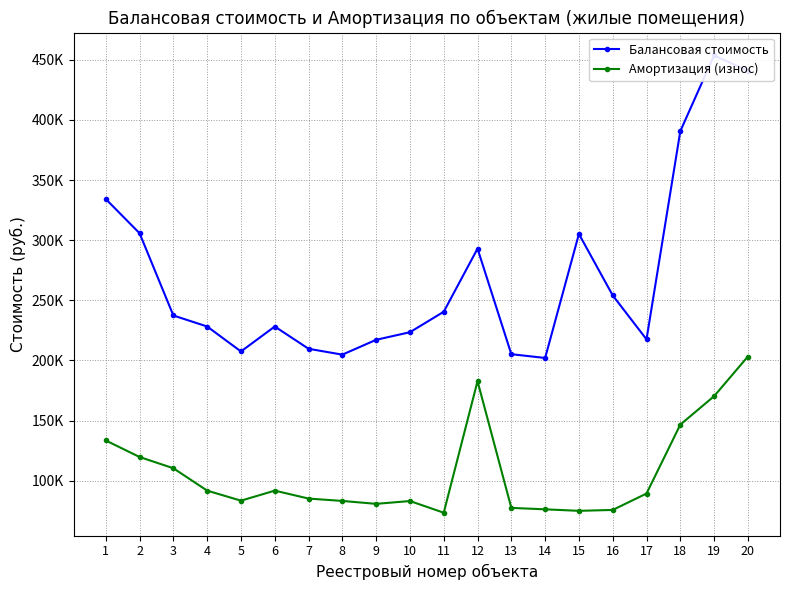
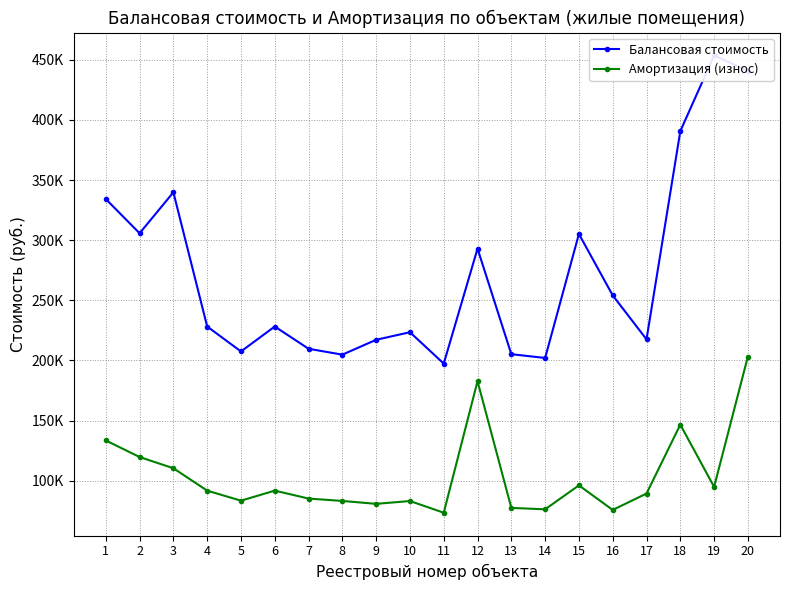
Балансовая стоимость, 3: 237000 -> 340000
Балансовая стоимость, 11: 241000 -> 197000
Амортизация (износ), 15: 75000 -> 96000
Амортизация (износ), 19: 170000 -> 95000
